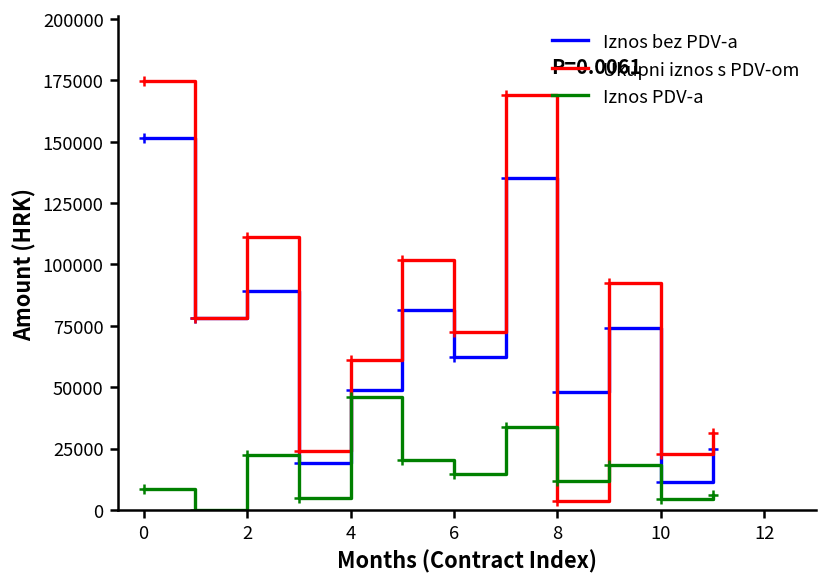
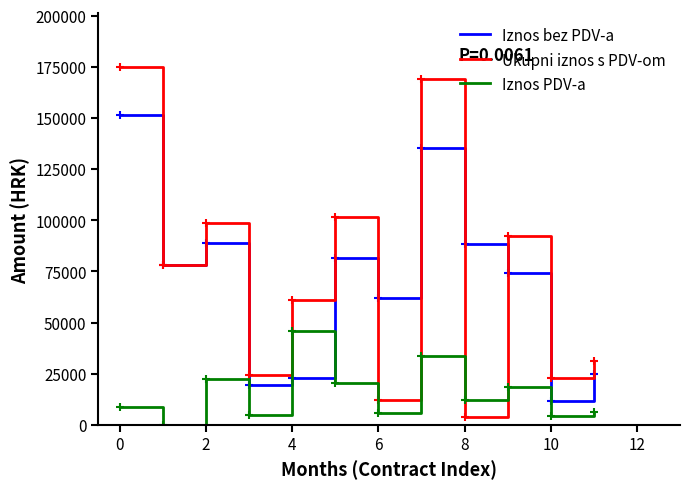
Ukupni iznos s PDV-om, 2: 111000 -> 98000
Iznos bez PDV-a, 4: 49000 -> 23000
Ukupni iznos s PDV-om, 6: 73000 -> 12000
Iznos PDV-a, 6: 15000 -> 6000
Iznos bez PDV-a, 8: 48000 -> 89000
